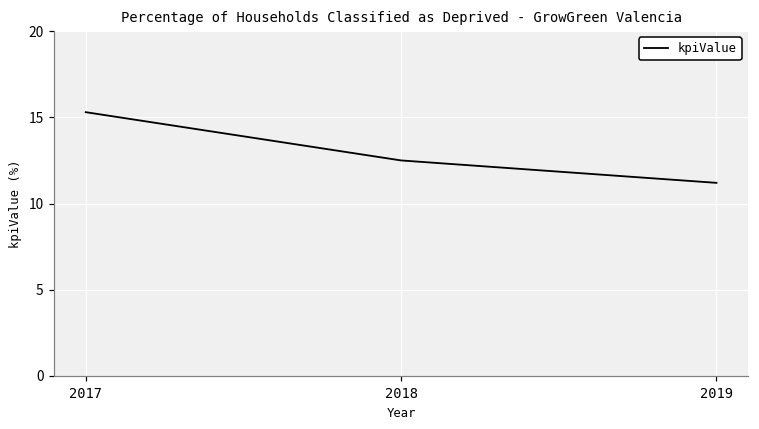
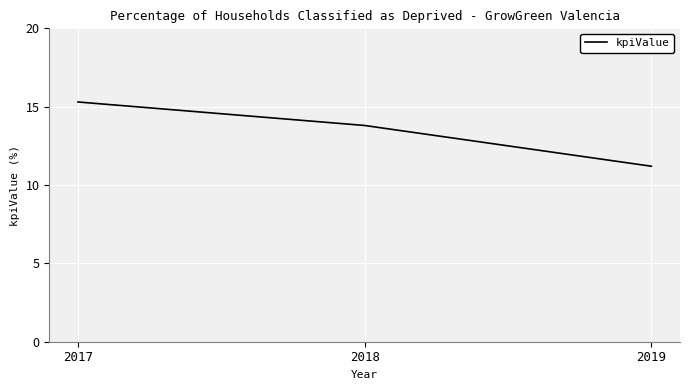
2018: 12.5 -> 13.8
